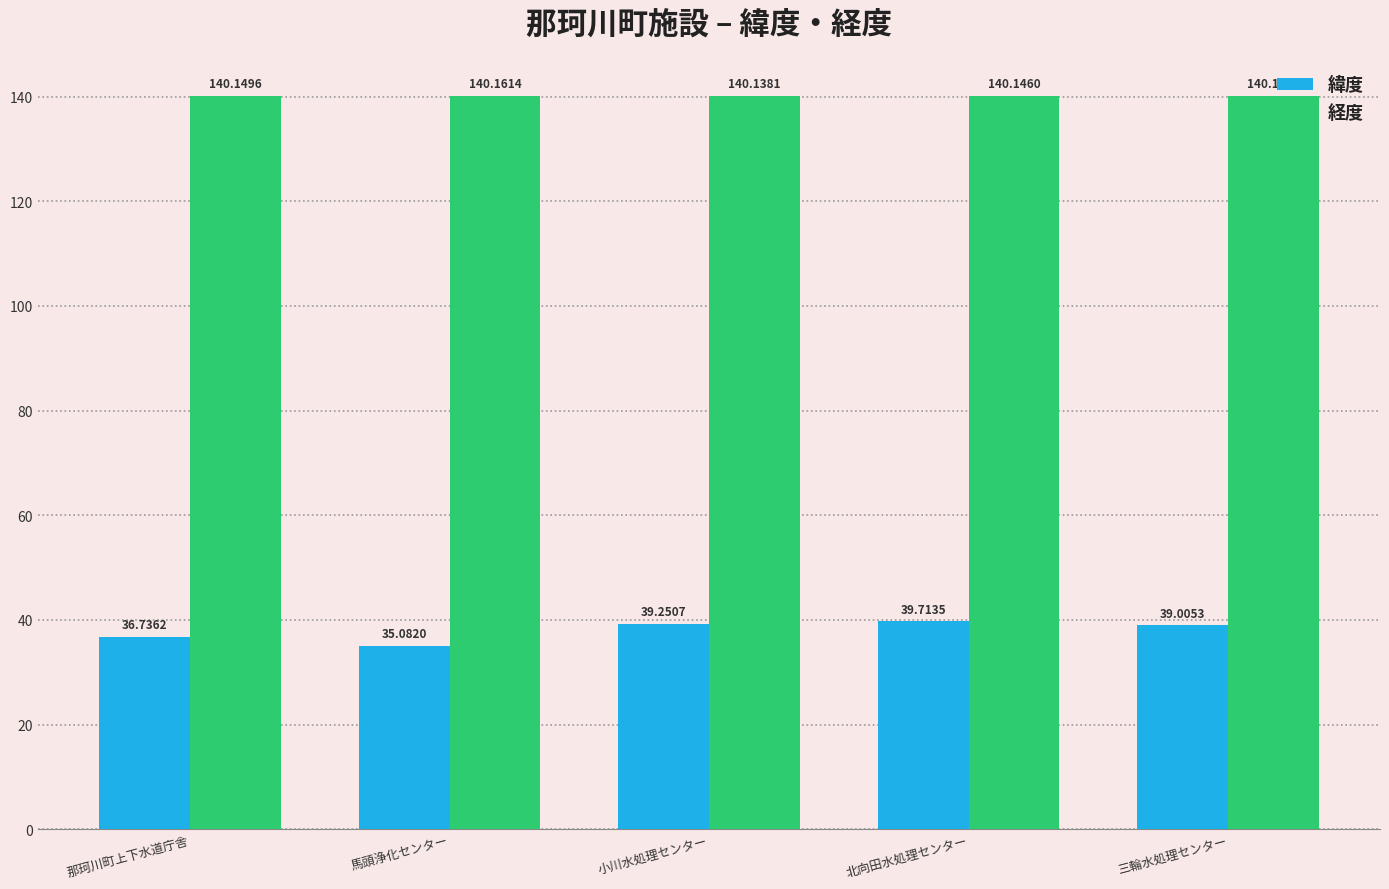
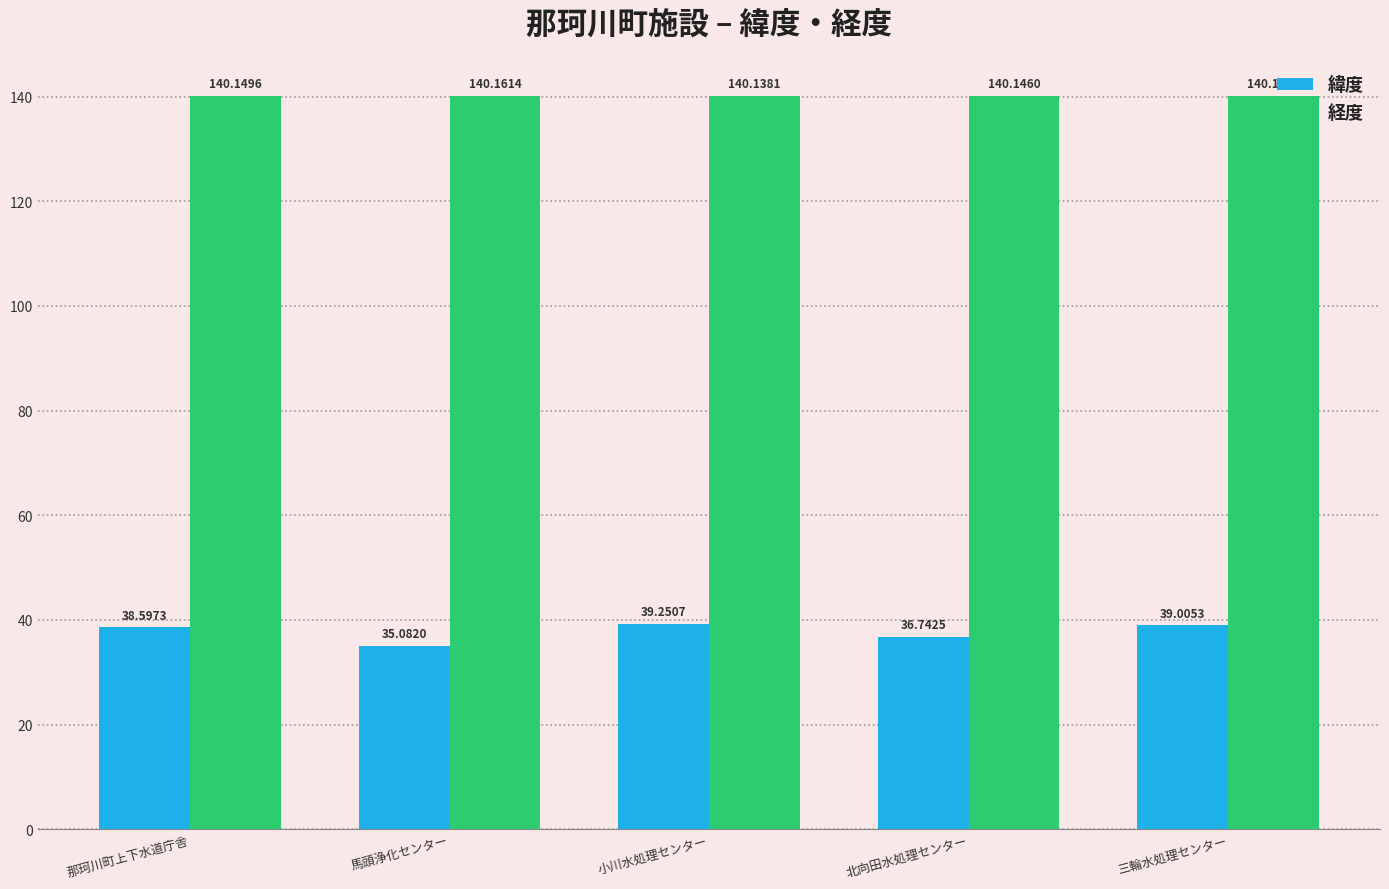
緯度, 那珂川町上下水道庁舎: 36.7362 -> 38.5973
緯度, 北向田水処理センター: 39.7135 -> 36.7425
